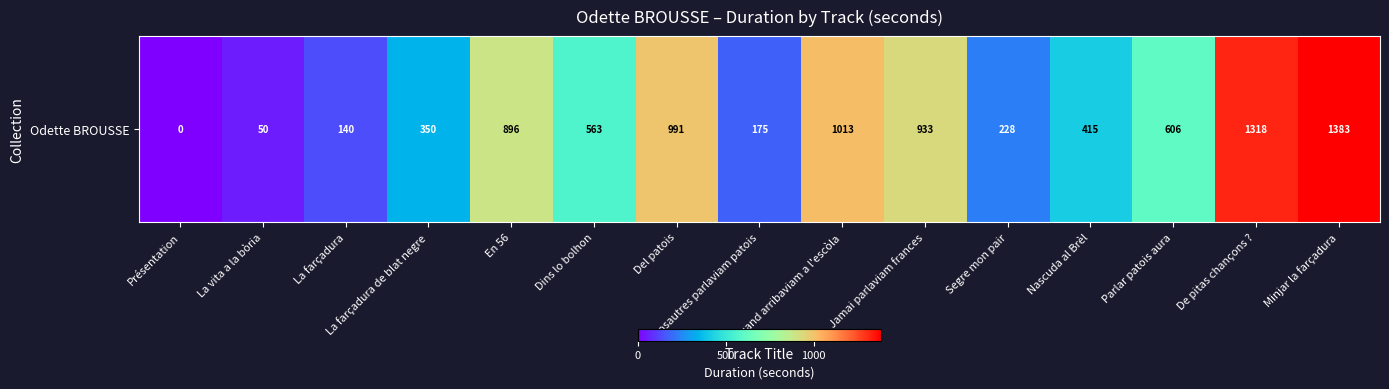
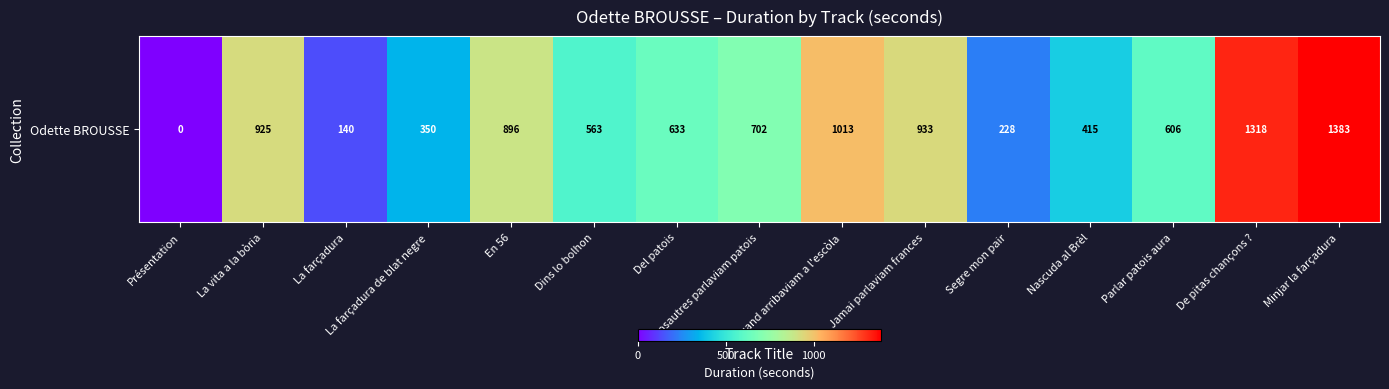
Odette BROUSSE, La vita a la bòria: 50 -> 925
Odette BROUSSE, Del patois: 991 -> 633
Odette BROUSSE, Niosautres parlaviam patois: 175 -> 702
